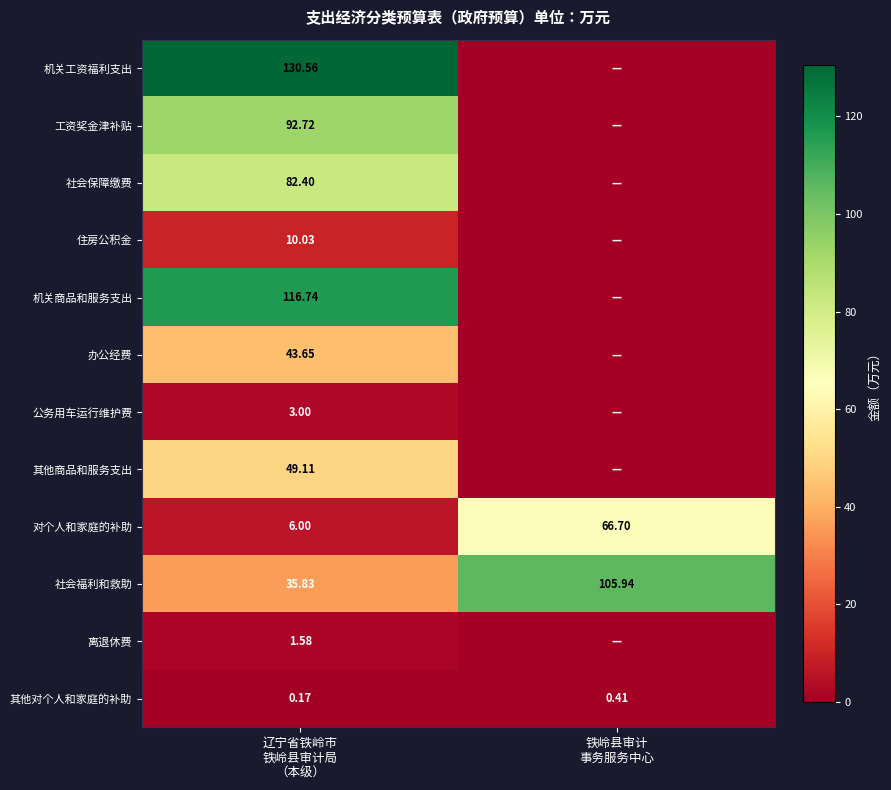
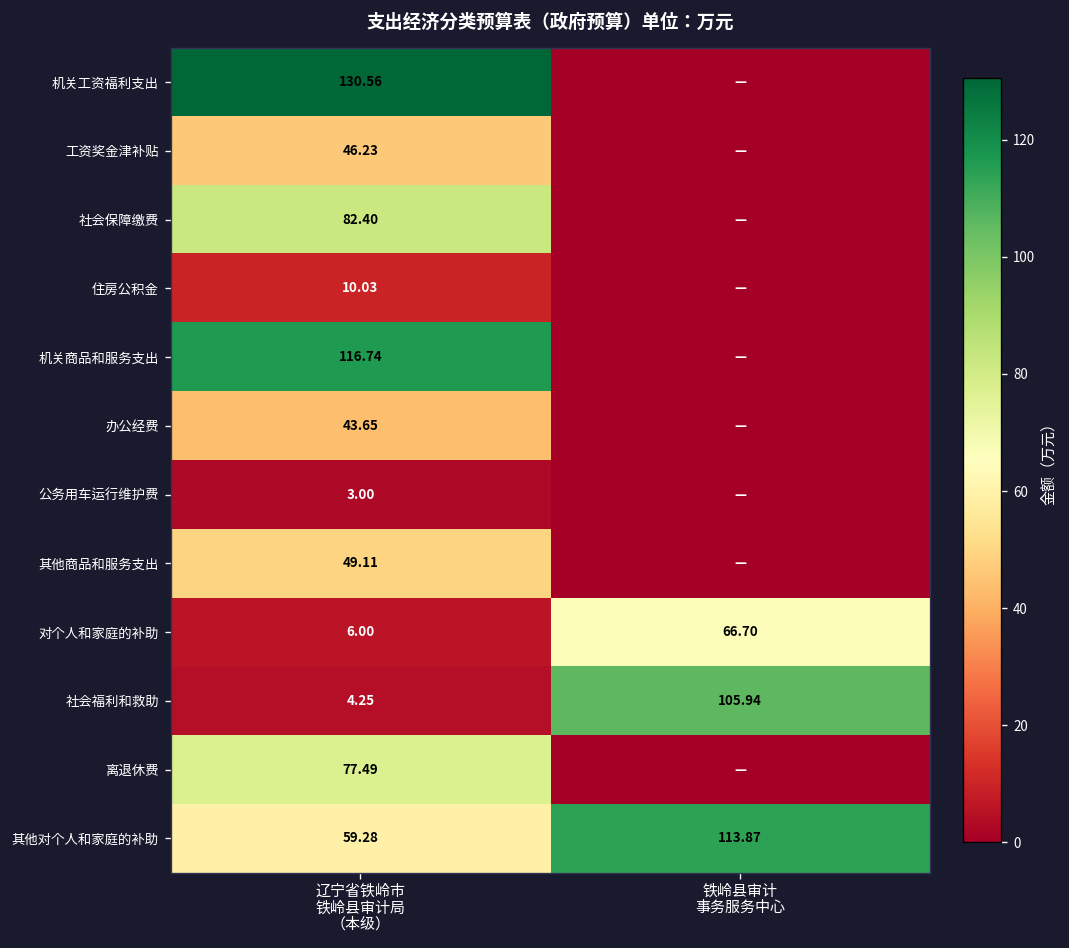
工资奖金津补贴, 辽宁省铁岭市 铁岭县审计局 （本级）: 92.72 -> 46.23
社会福利和救助, 辽宁省铁岭市 铁岭县审计局 （本级）: 35.83 -> 4.25
离退休费, 辽宁省铁岭市 铁岭县审计局 （本级）: 1.58 -> 77.49
其他对个人和家庭的补助, 辽宁省铁岭市 铁岭县审计局 （本级）: 0.17 -> 59.28
其他对个人和家庭的补助, 铁岭县审计 事务服务中心: 0.41 -> 113.87
